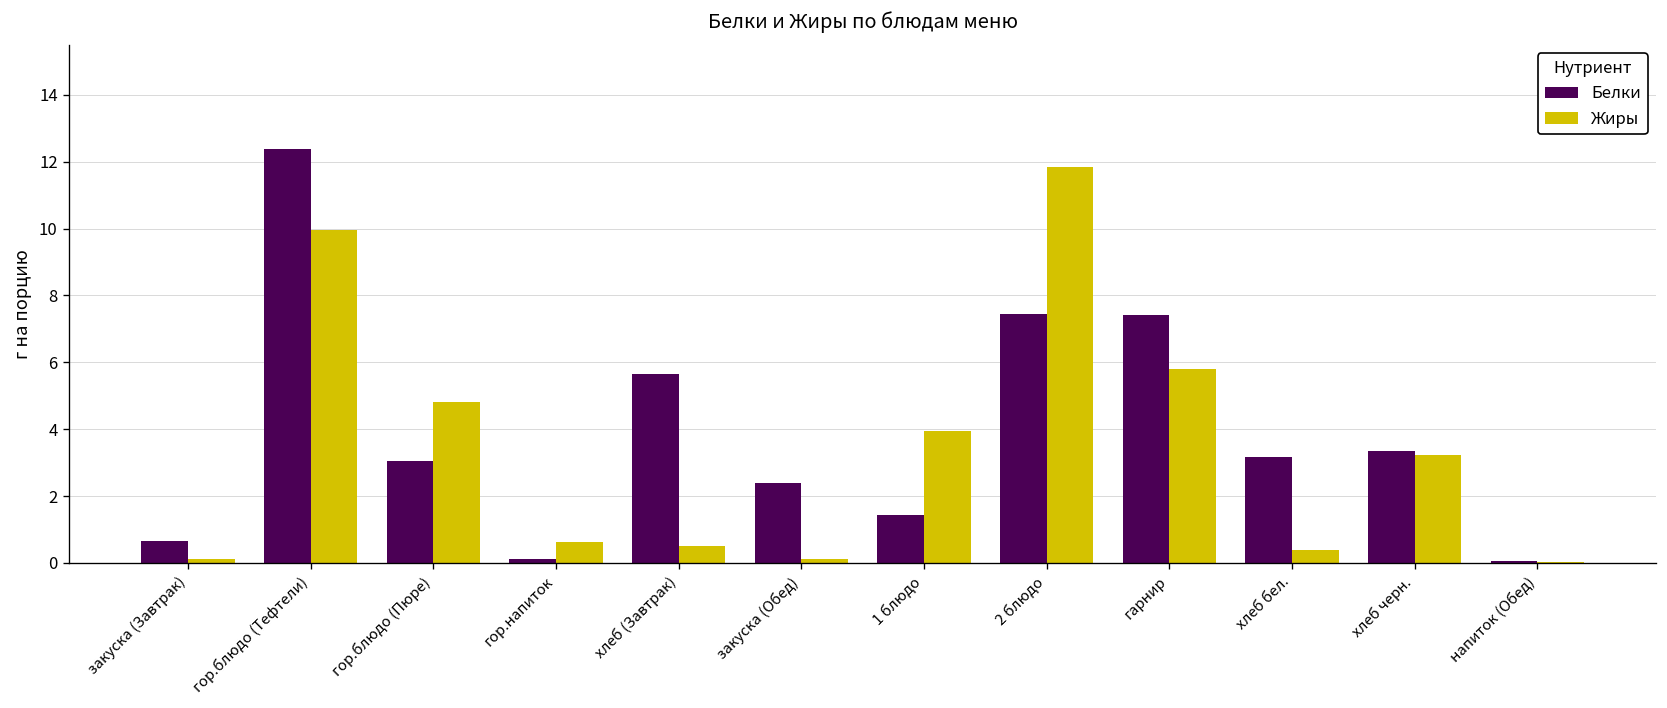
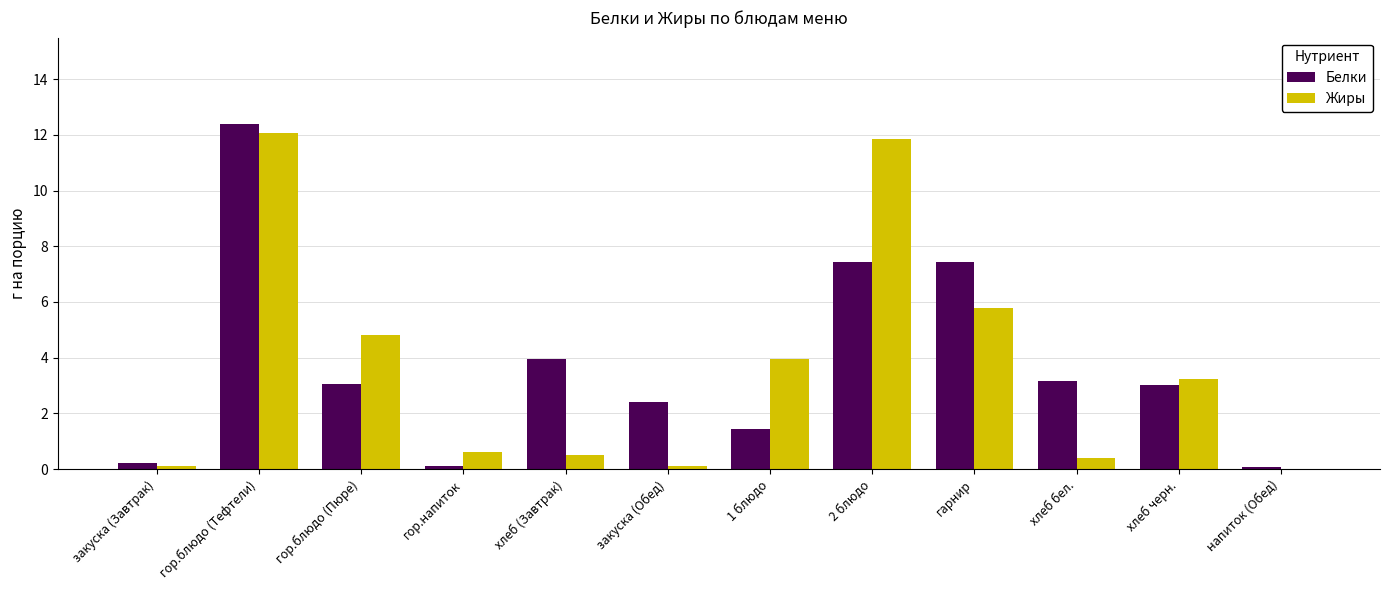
Белки, закуска (Завтрак): 0.7 -> 0.2
Жиры, гор.блюдо (Тефтели): 10.0 -> 12.1
Белки, хлеб (Завтрак): 5.7 -> 4.0
Белки, хлеб черн.: 3.4 -> 3.0
